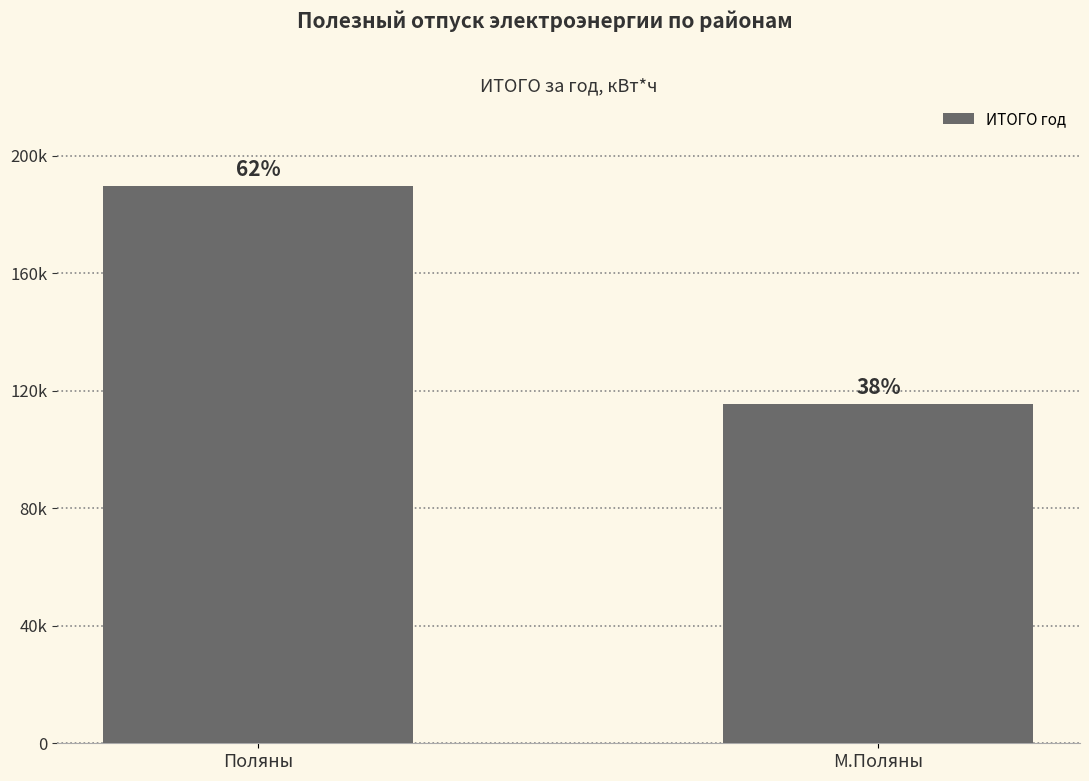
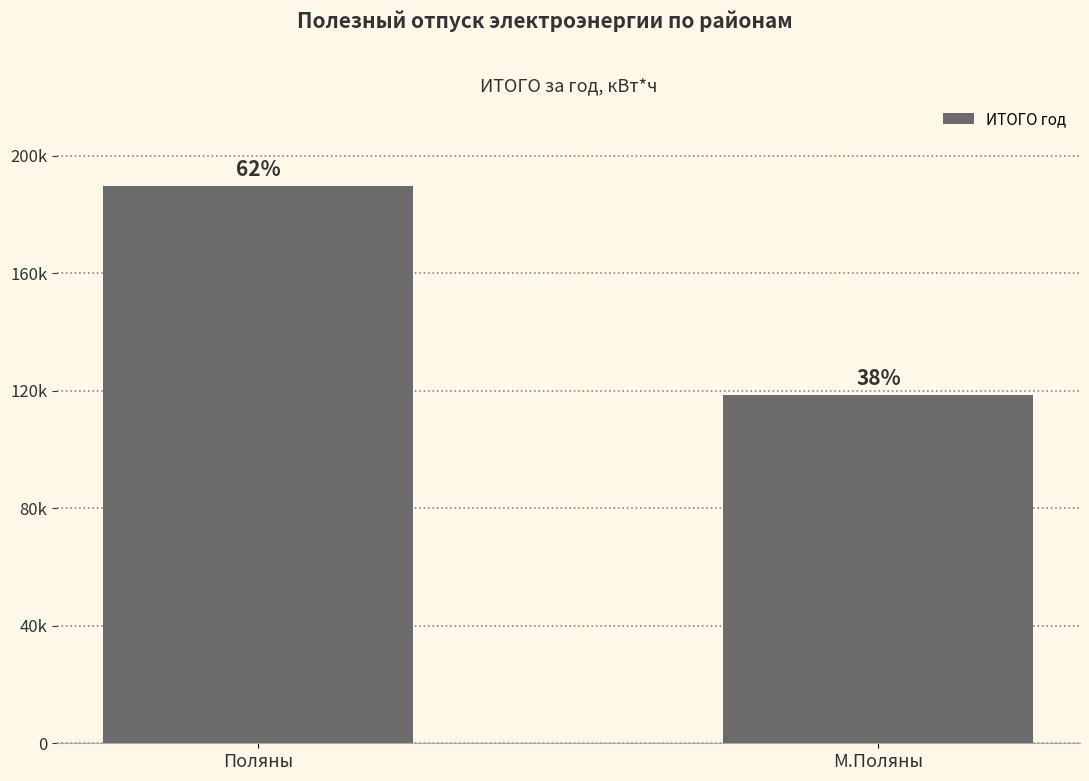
М.Поляны: 115000 -> 119000
